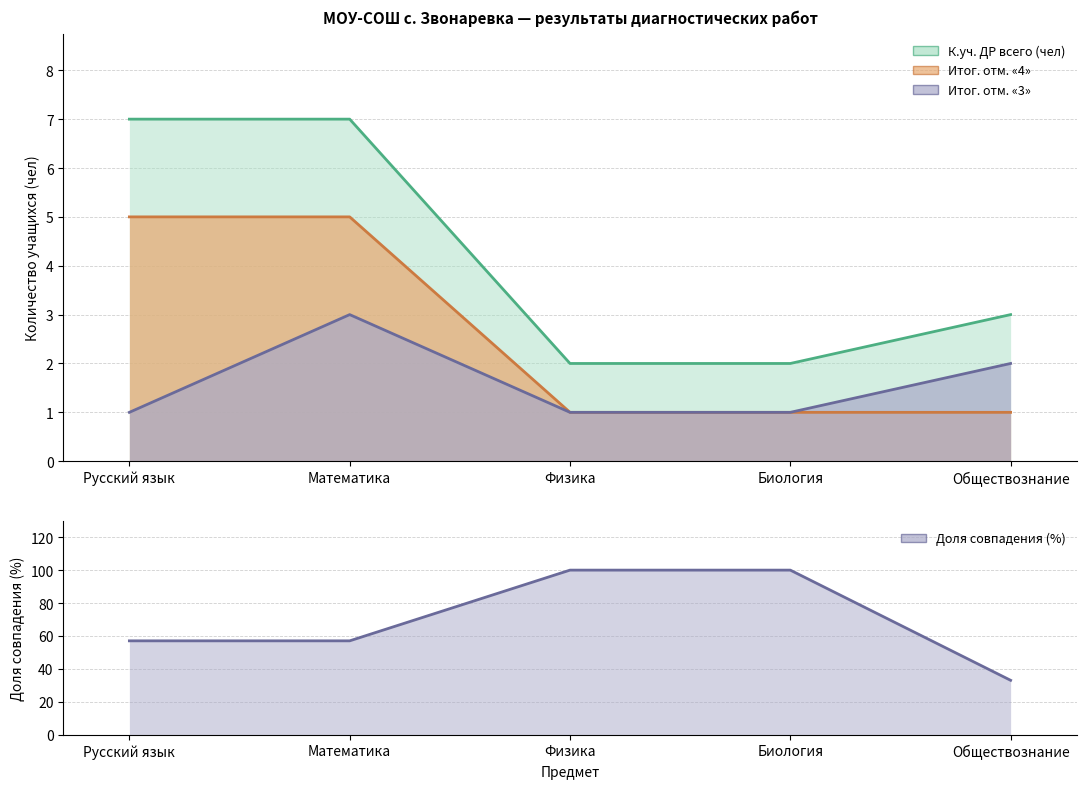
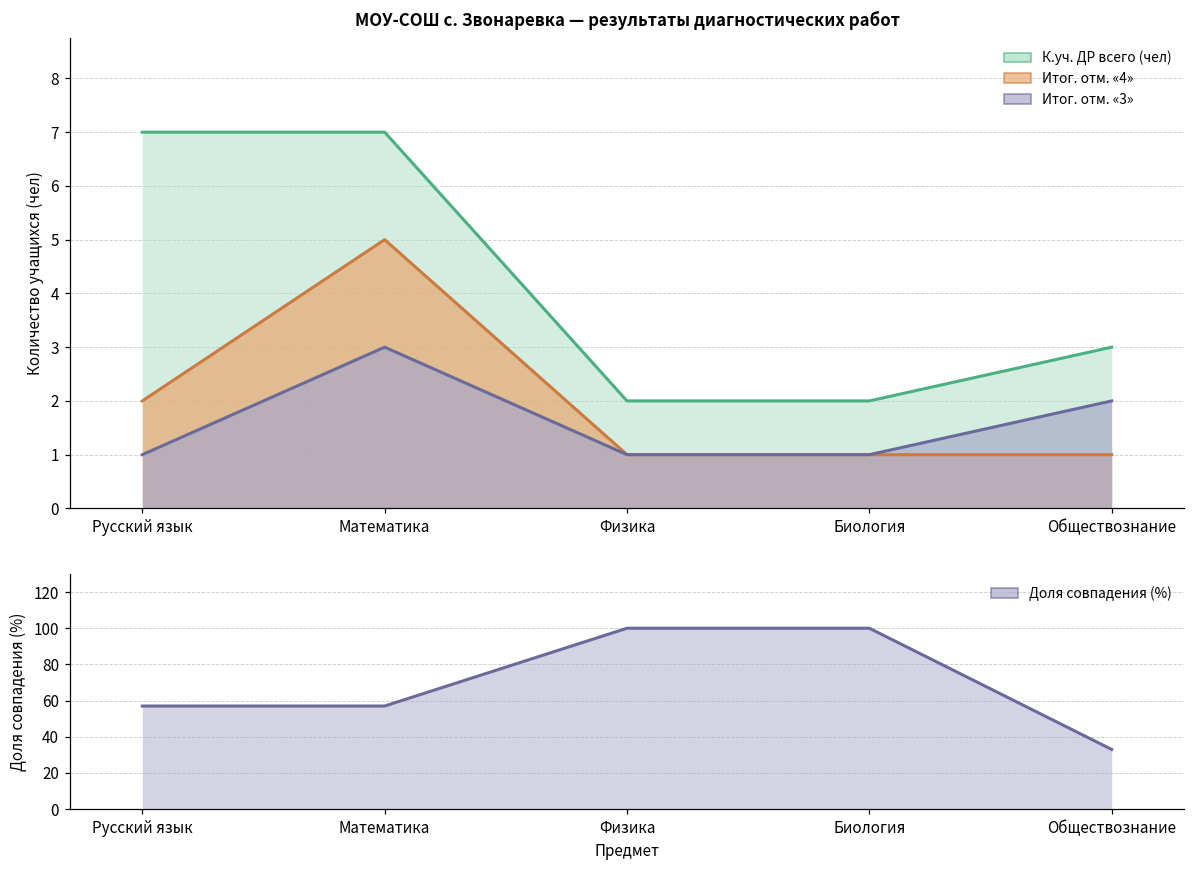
МОУ-СОШ с. Звонаревка — результаты диагностических работ, Итог. отм. «4», Русский язык: 5 -> 2
